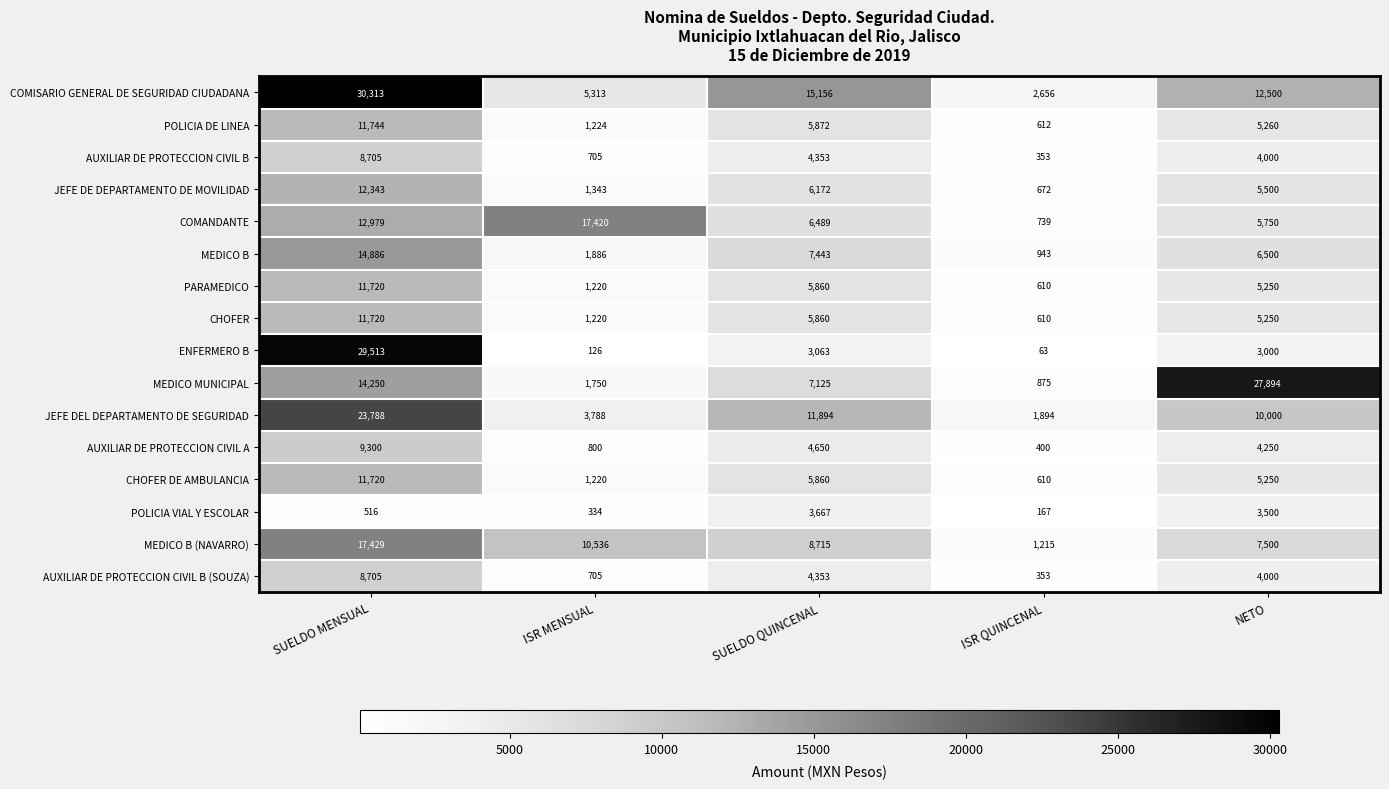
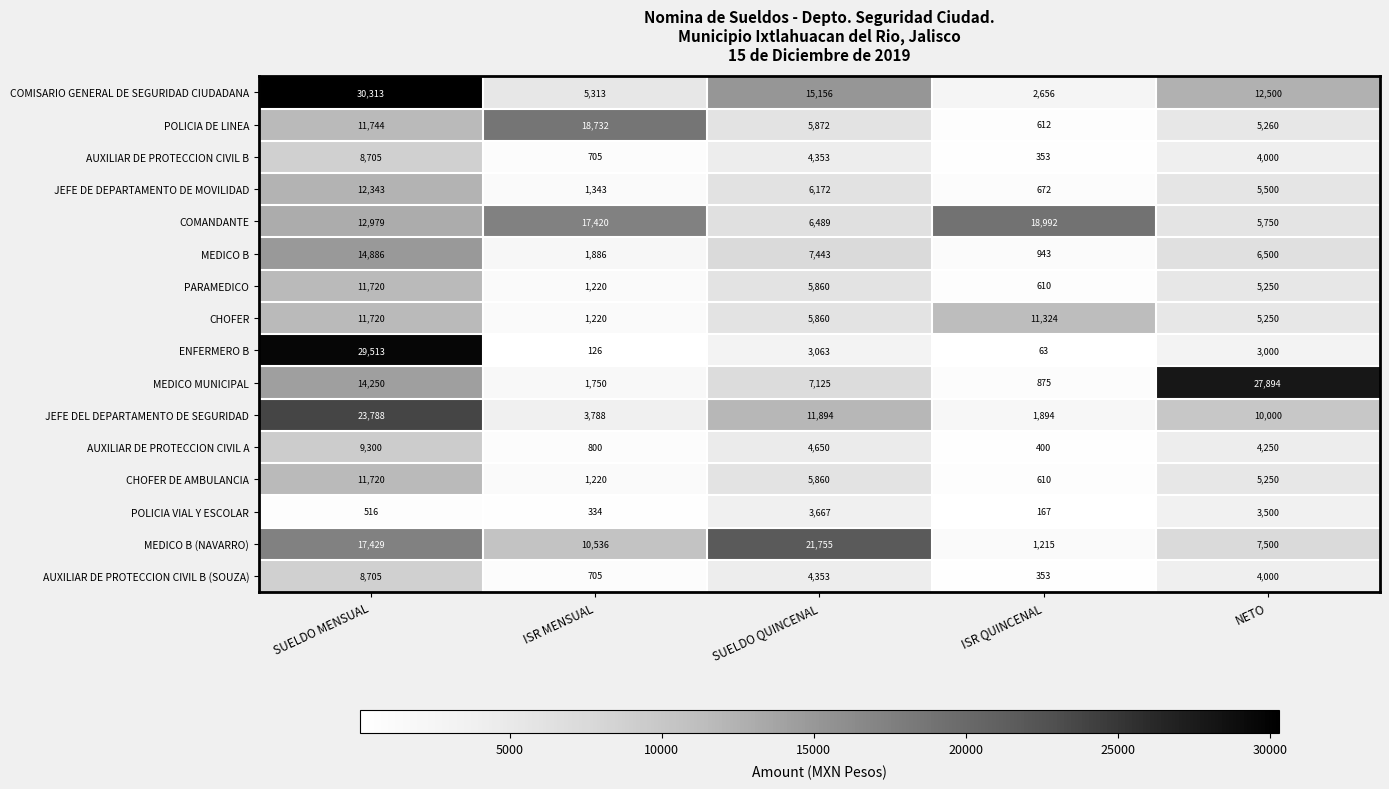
POLICIA DE LINEA, ISR MENSUAL: 1,224 -> 18,732
COMANDANTE, ISR QUINCENAL: 739 -> 18,992
CHOFER, ISR QUINCENAL: 610 -> 11,324
MEDICO B (NAVARRO), SUELDO QUINCENAL: 8,715 -> 21,755
